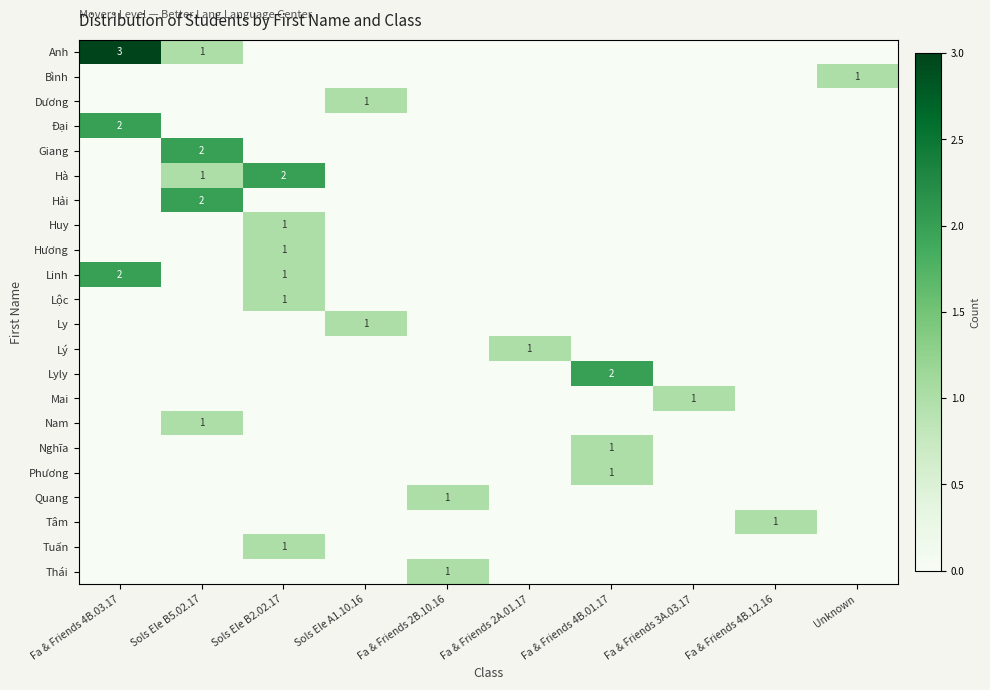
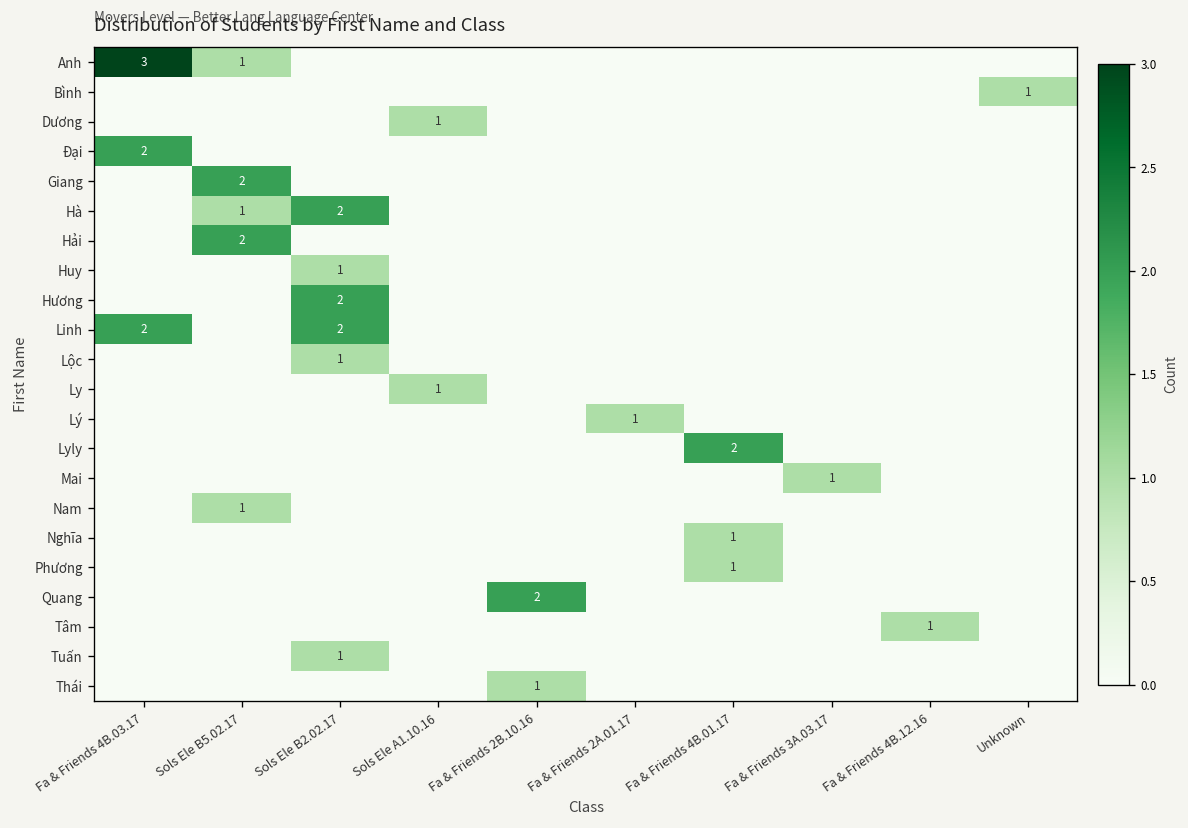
Hương, Sols Ele B2.02.17: 1 -> 2
Linh, Sols Ele B2.02.17: 1 -> 2
Quang, Fa & Friends 2B.10.16: 1 -> 2
